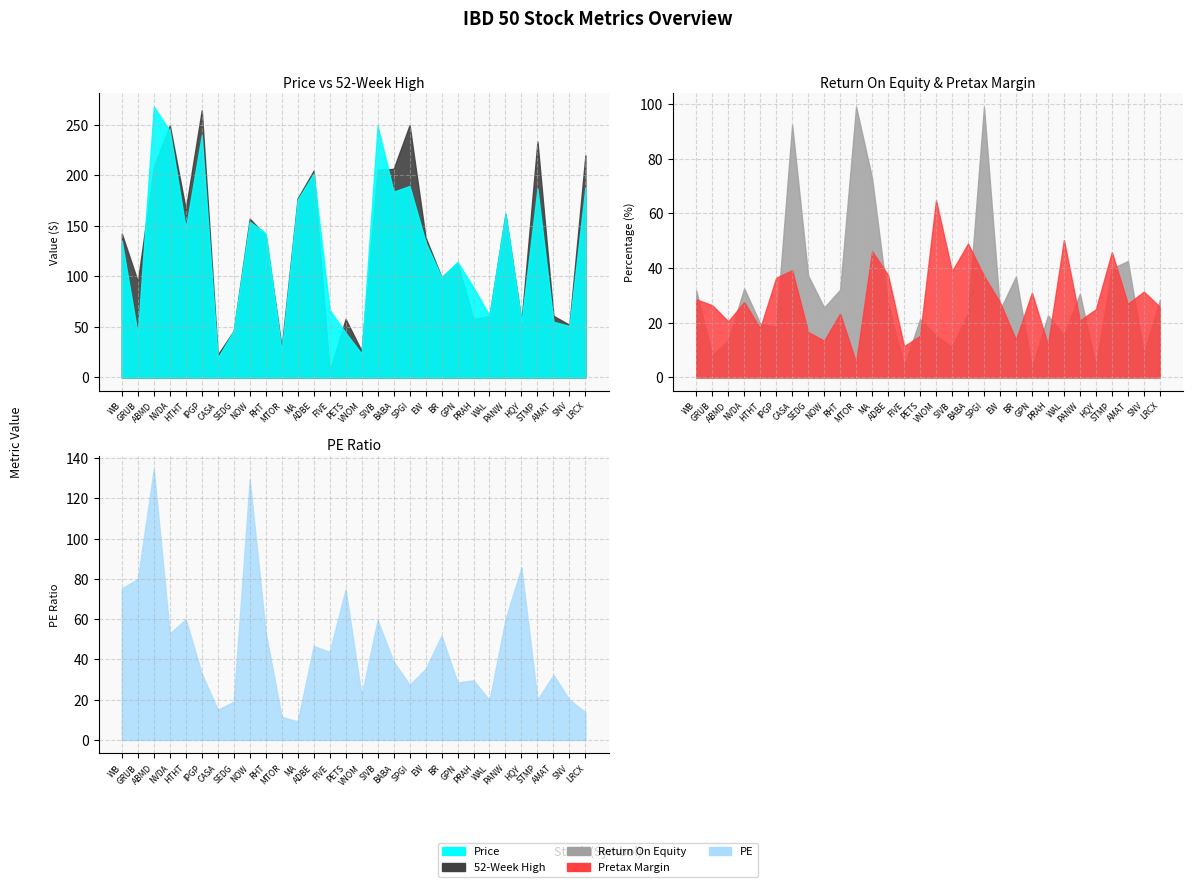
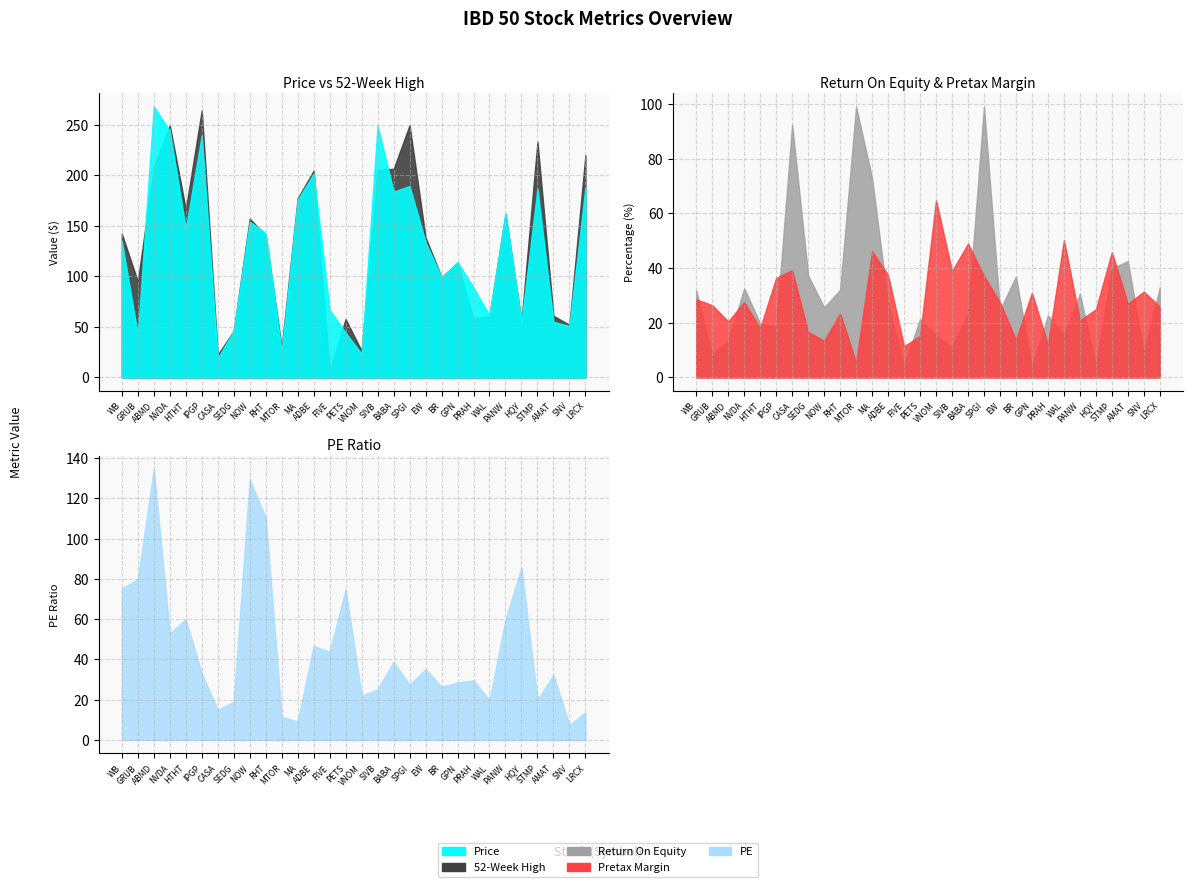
Return On Equity & Pretax Margin, Return On Equity, LRCX: 28 -> 33
PE Ratio, RHT: 53 -> 110
PE Ratio, SIVB: 59 -> 25
PE Ratio, BR: 52 -> 26
PE Ratio, SNV: 20 -> 7
